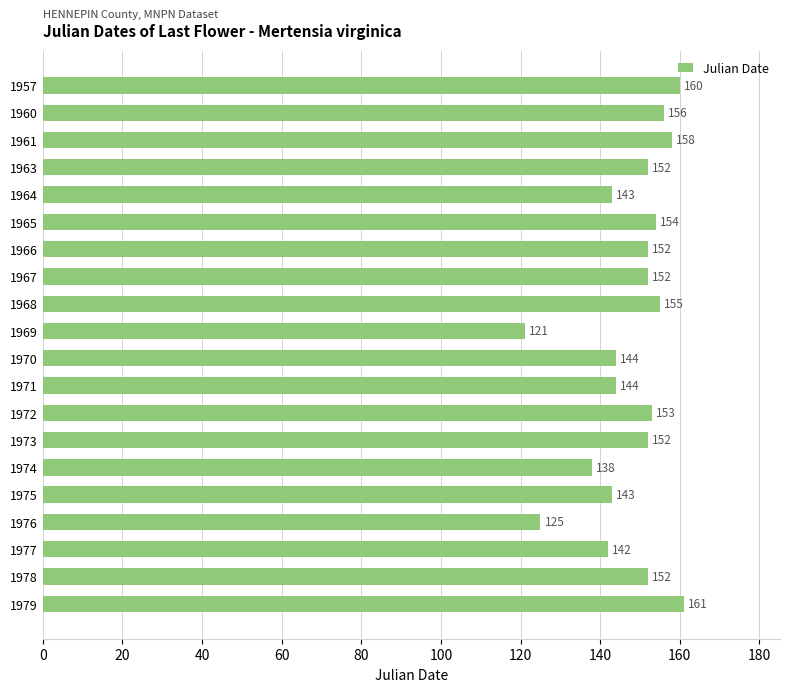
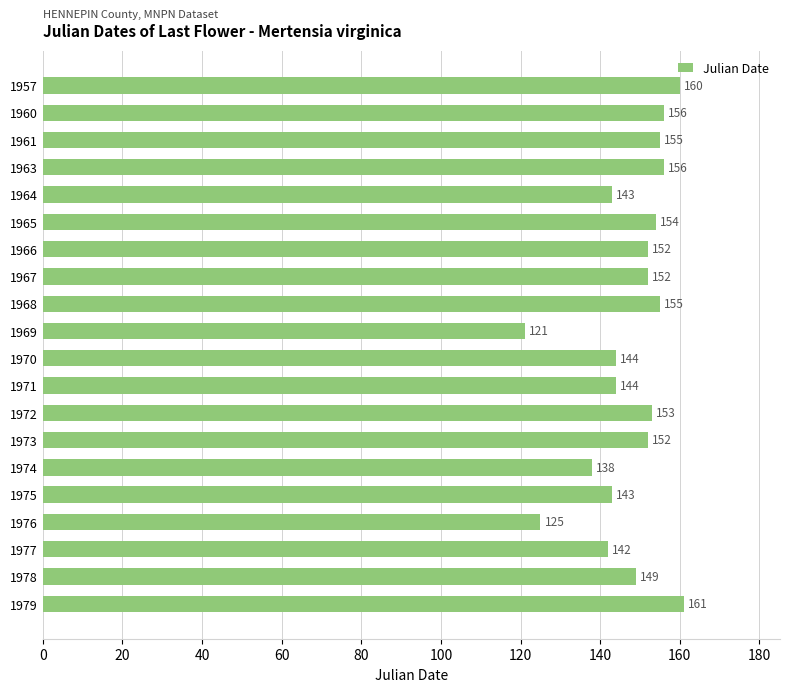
1961: 158 -> 155
1963: 152 -> 156
1978: 152 -> 149
